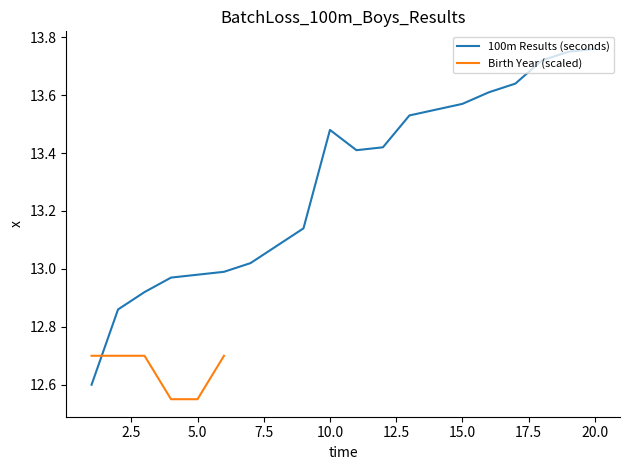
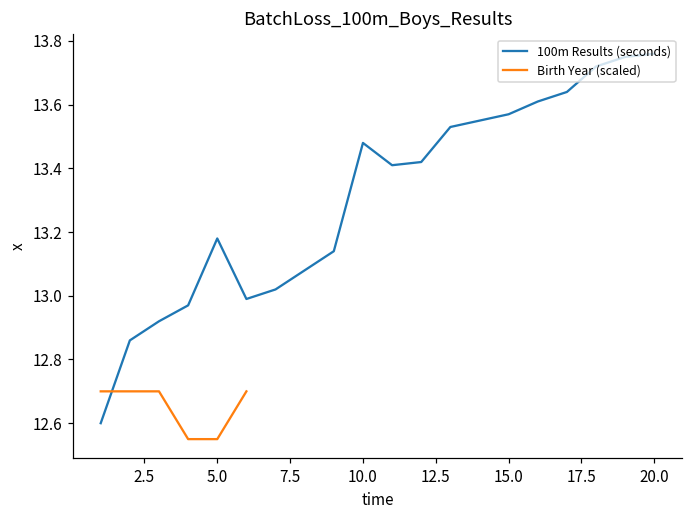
100m Results (seconds), 5.0: 12.98 -> 13.18
